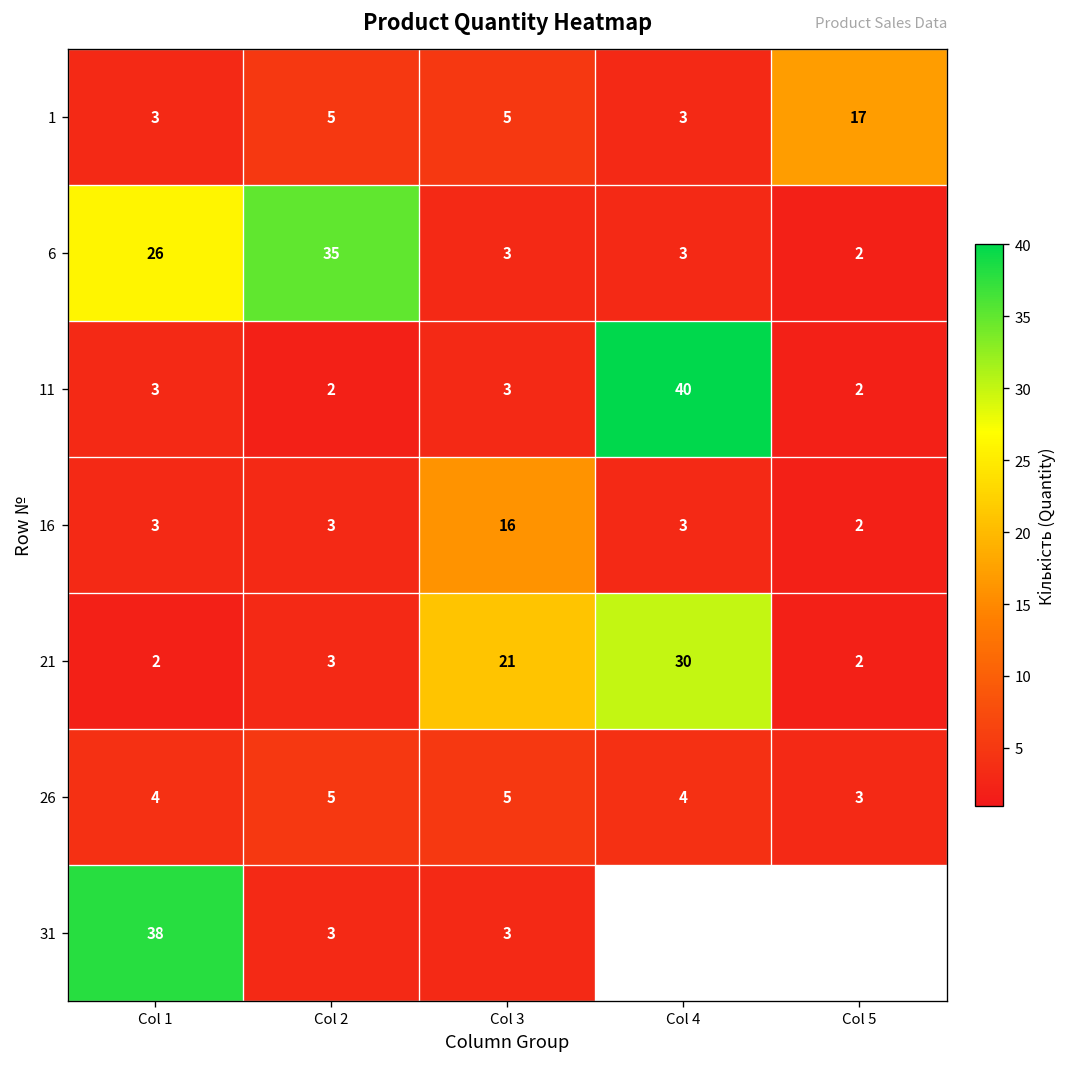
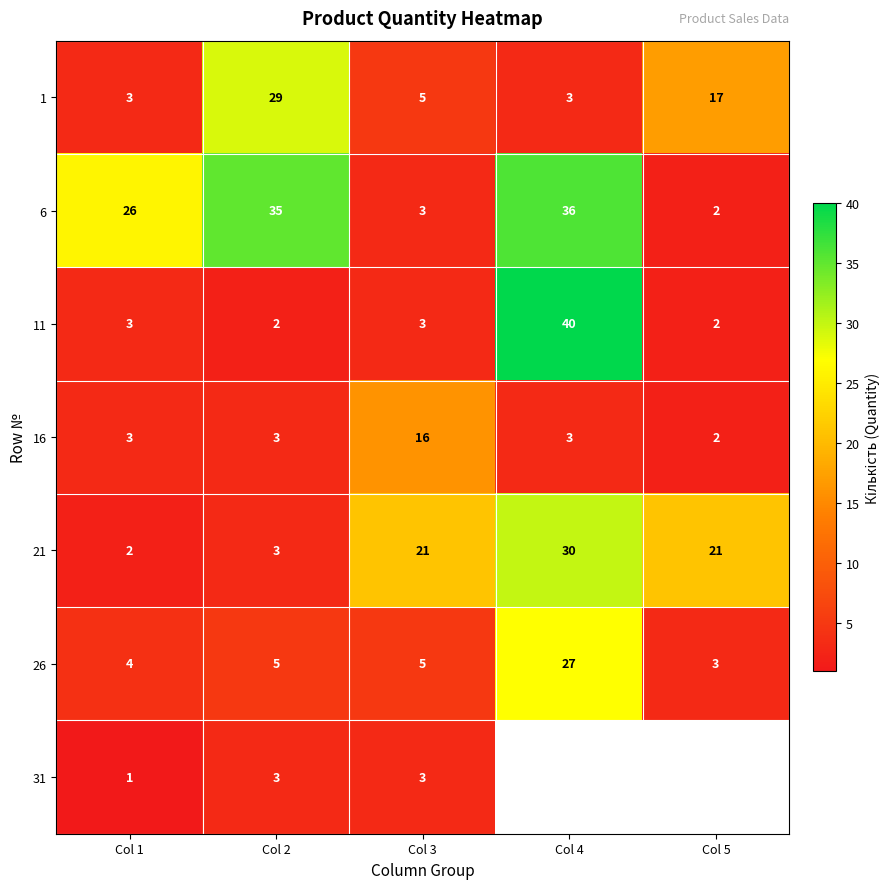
1, Col 2: 5 -> 29
6, Col 4: 3 -> 36
21, Col 5: 2 -> 21
26, Col 4: 4 -> 27
31, Col 1: 38 -> 1
